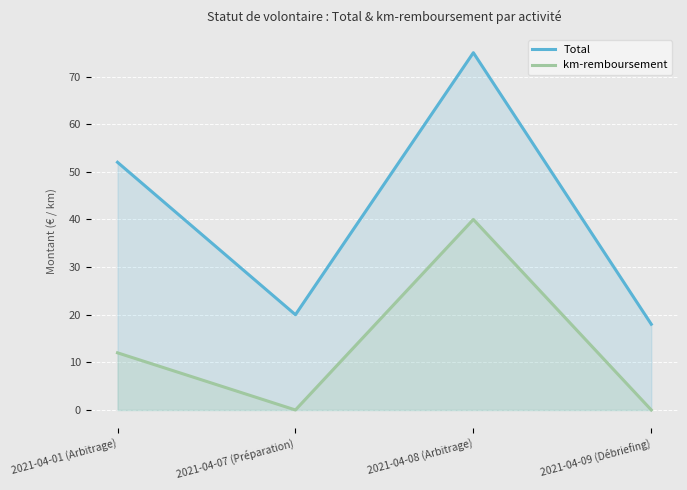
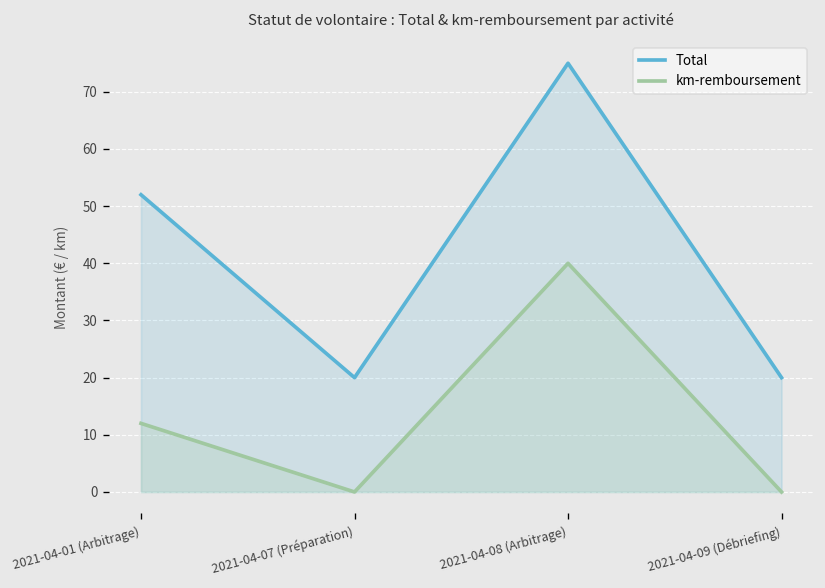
Total, 2021-04-09 (Débriefing): 18 -> 20
